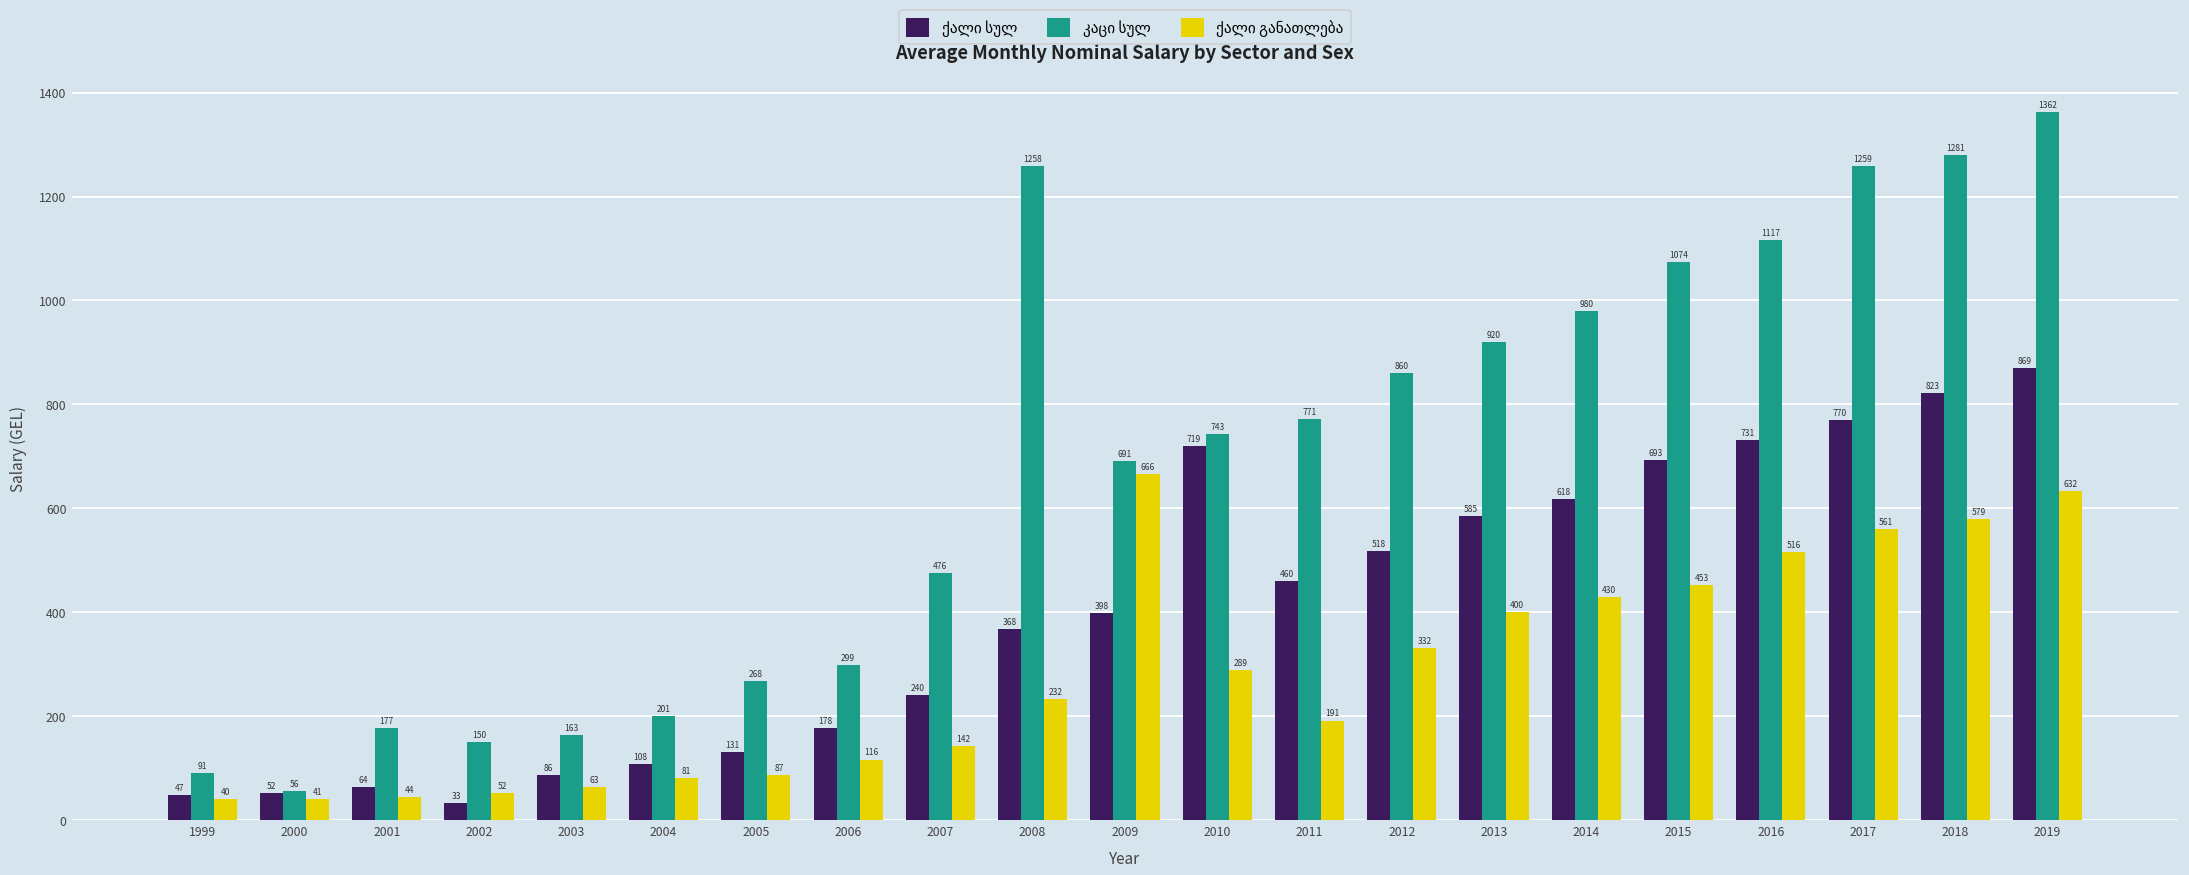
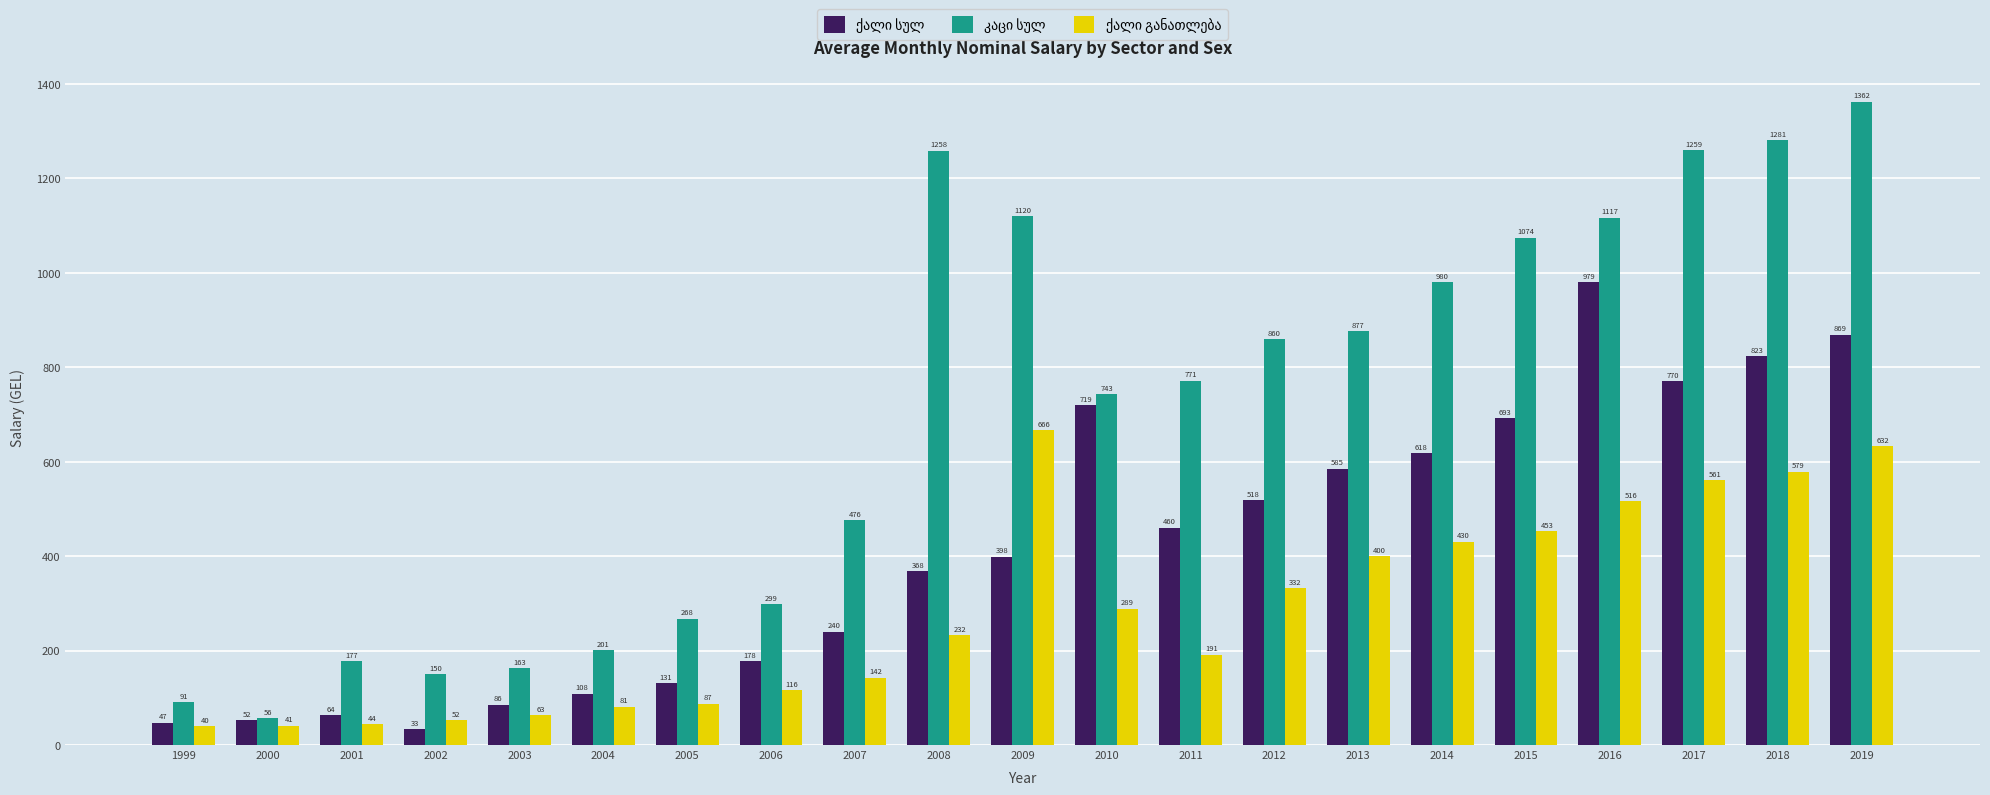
კაცი სულ, 2009: 691 -> 1120
კაცი სულ, 2013: 920 -> 877
ქალი სულ, 2016: 731 -> 979
